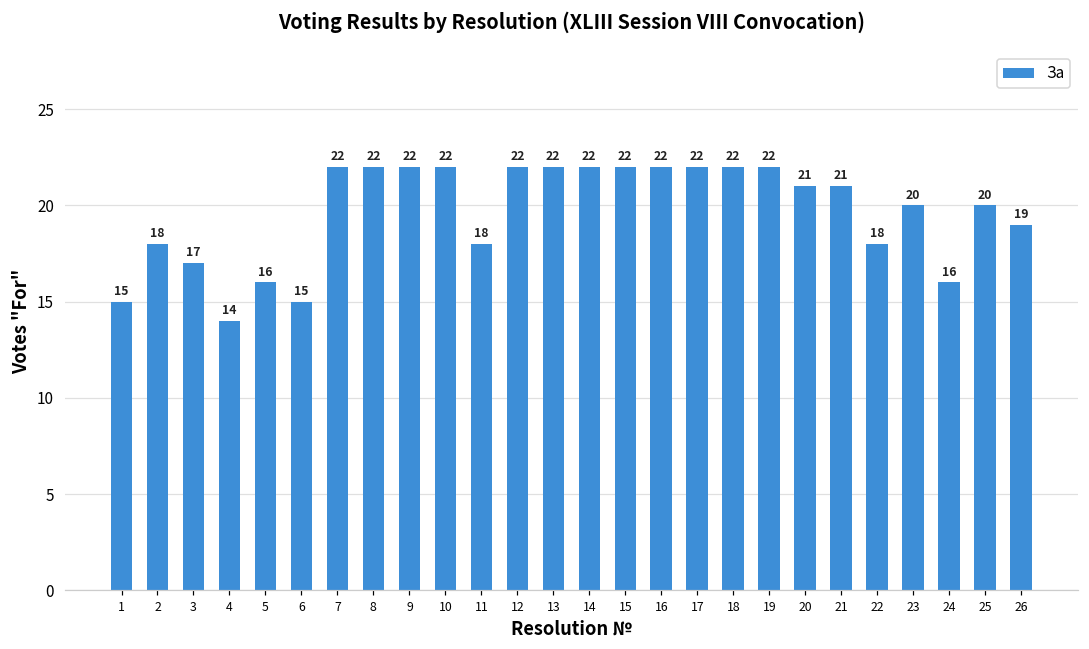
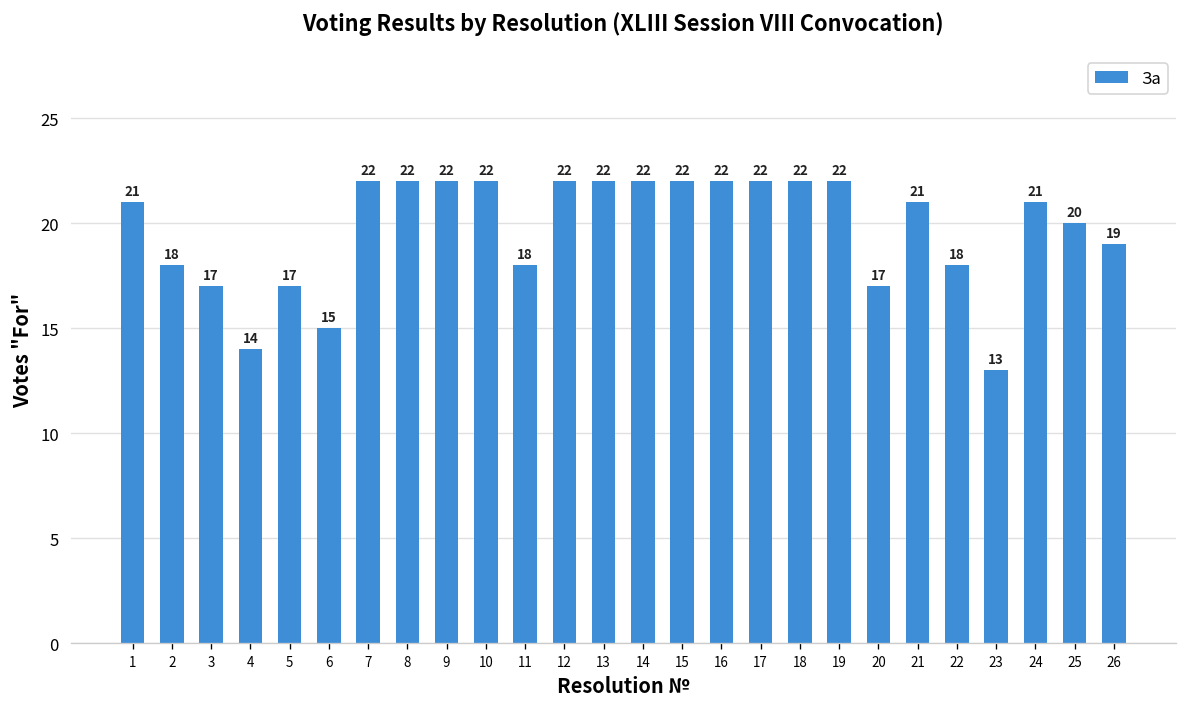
1: 15 -> 21
5: 16 -> 17
20: 21 -> 17
23: 20 -> 13
24: 16 -> 21
